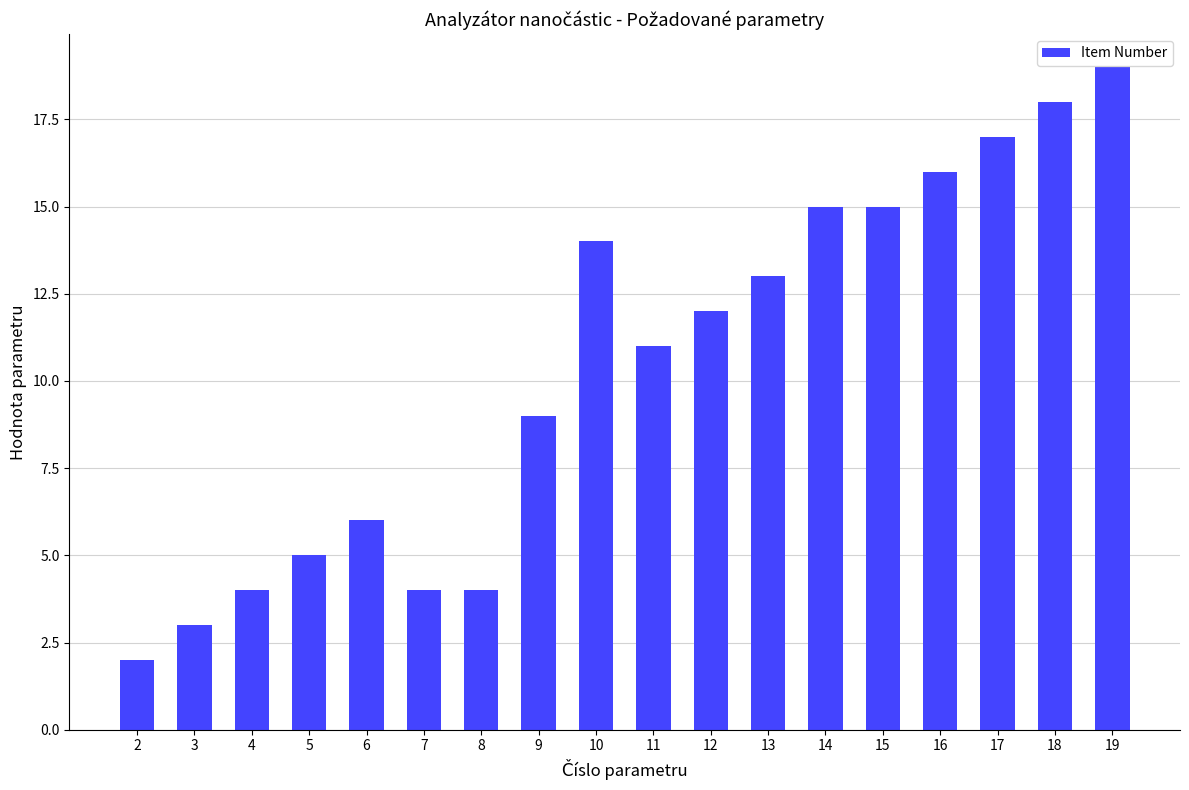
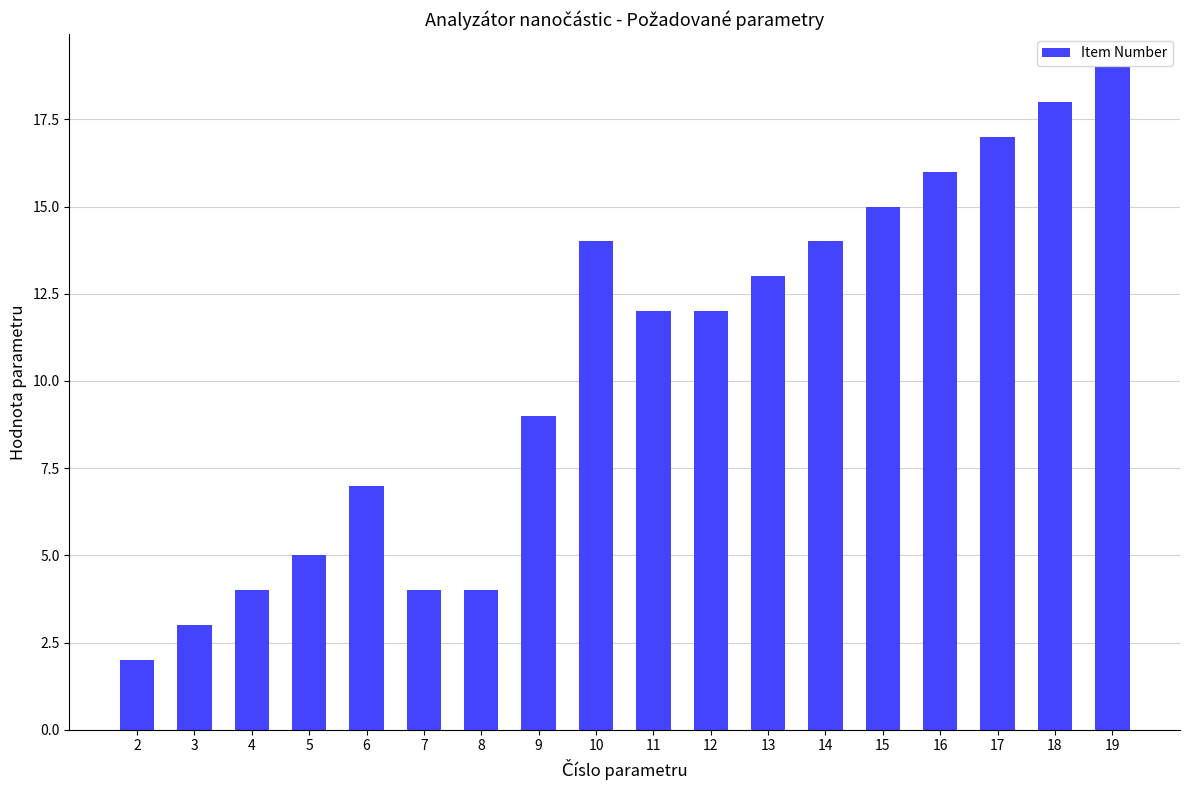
6: 6 -> 7
11: 11 -> 12
14: 15 -> 14
